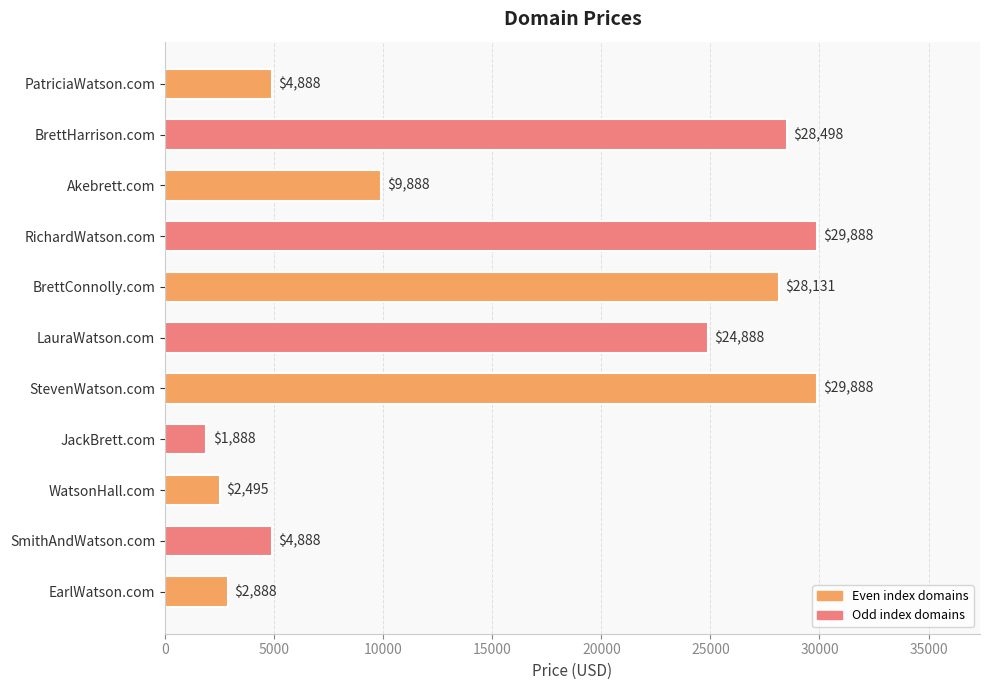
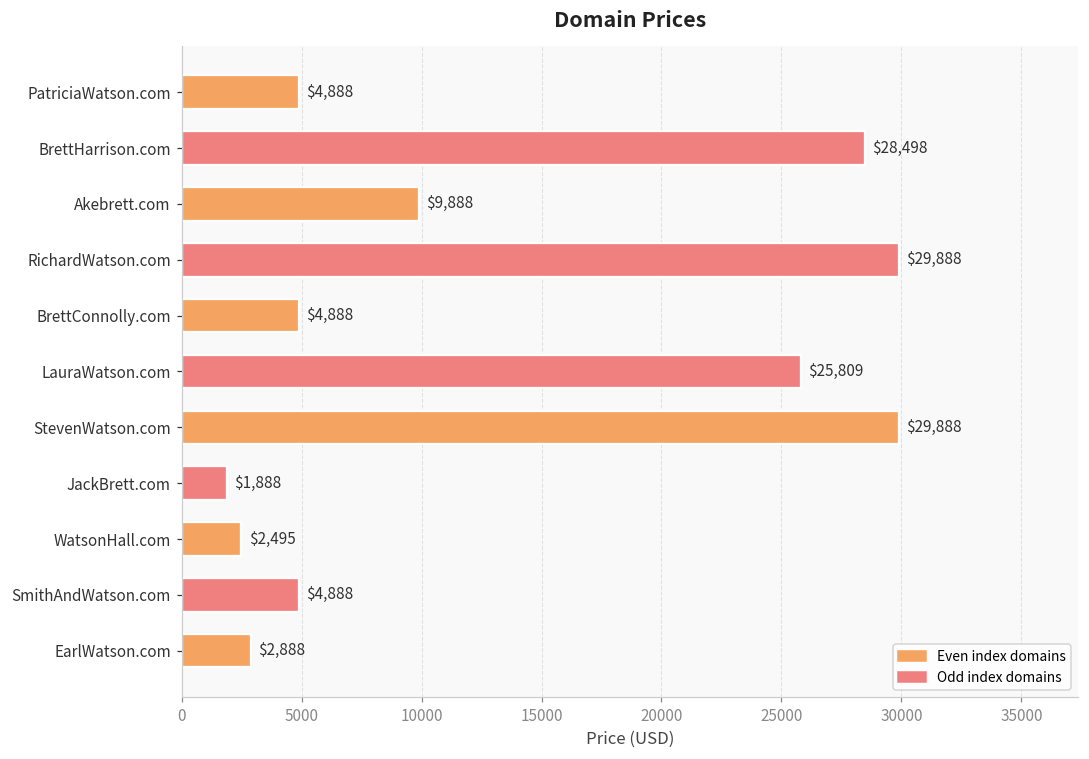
BrettConnolly.com: $28,131 -> $4,888
LauraWatson.com: $24,888 -> $25,809
